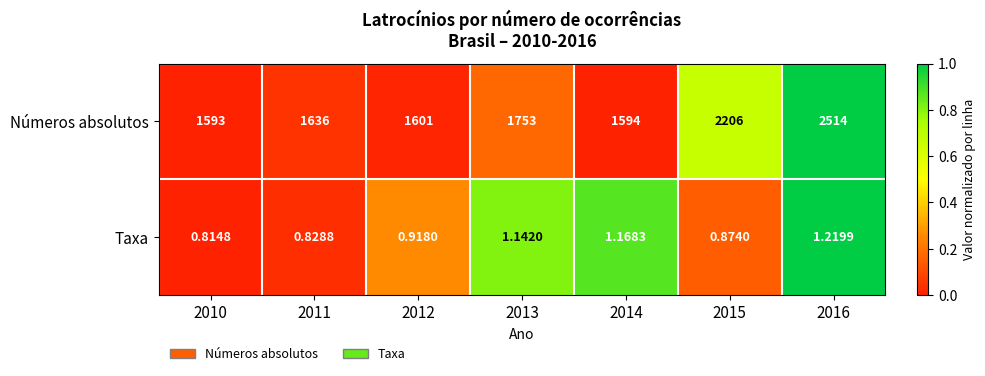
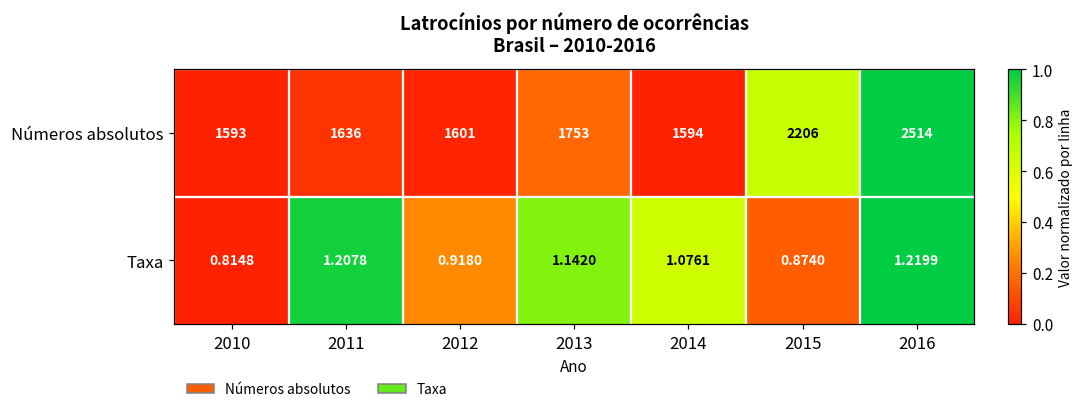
Taxa, 2011: 0.8288 -> 1.2078
Taxa, 2014: 1.1683 -> 1.0761
